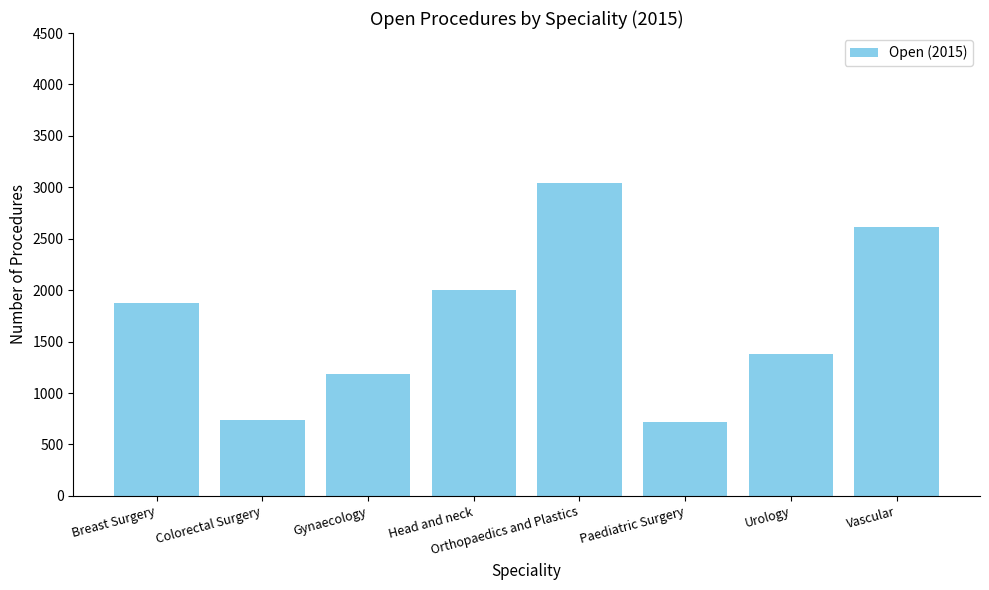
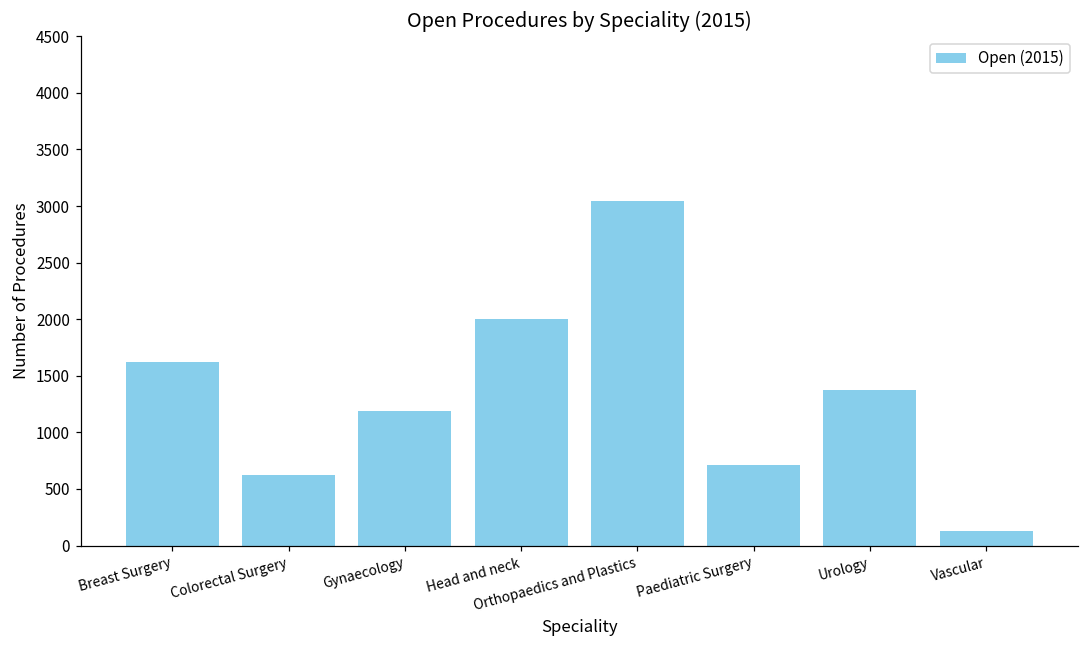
Breast Surgery: 1880 -> 1630
Colorectal Surgery: 740 -> 620
Vascular: 2610 -> 120
